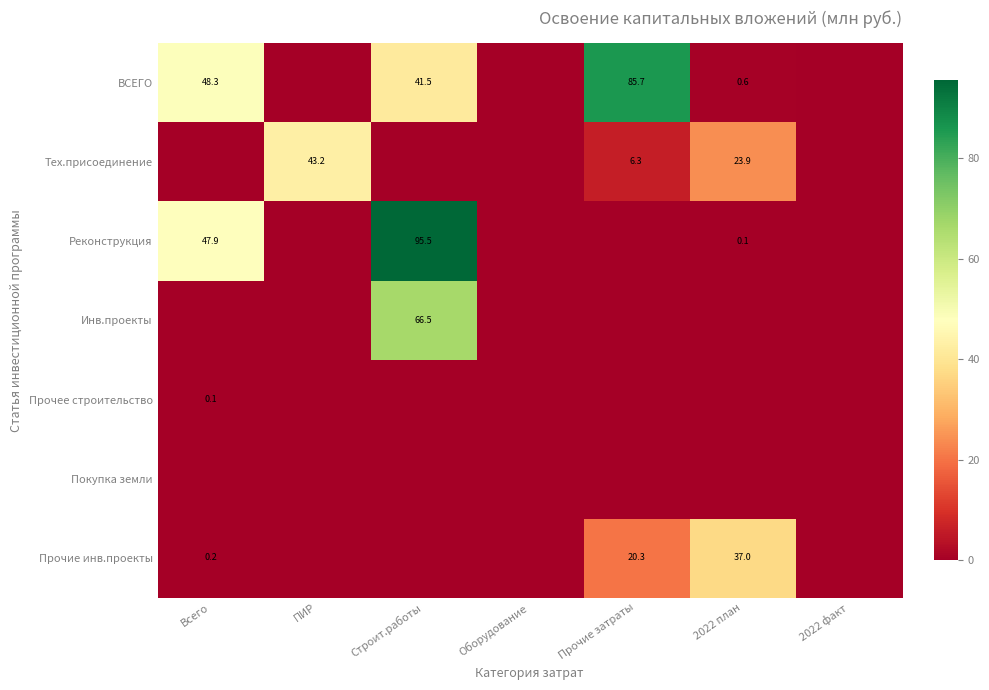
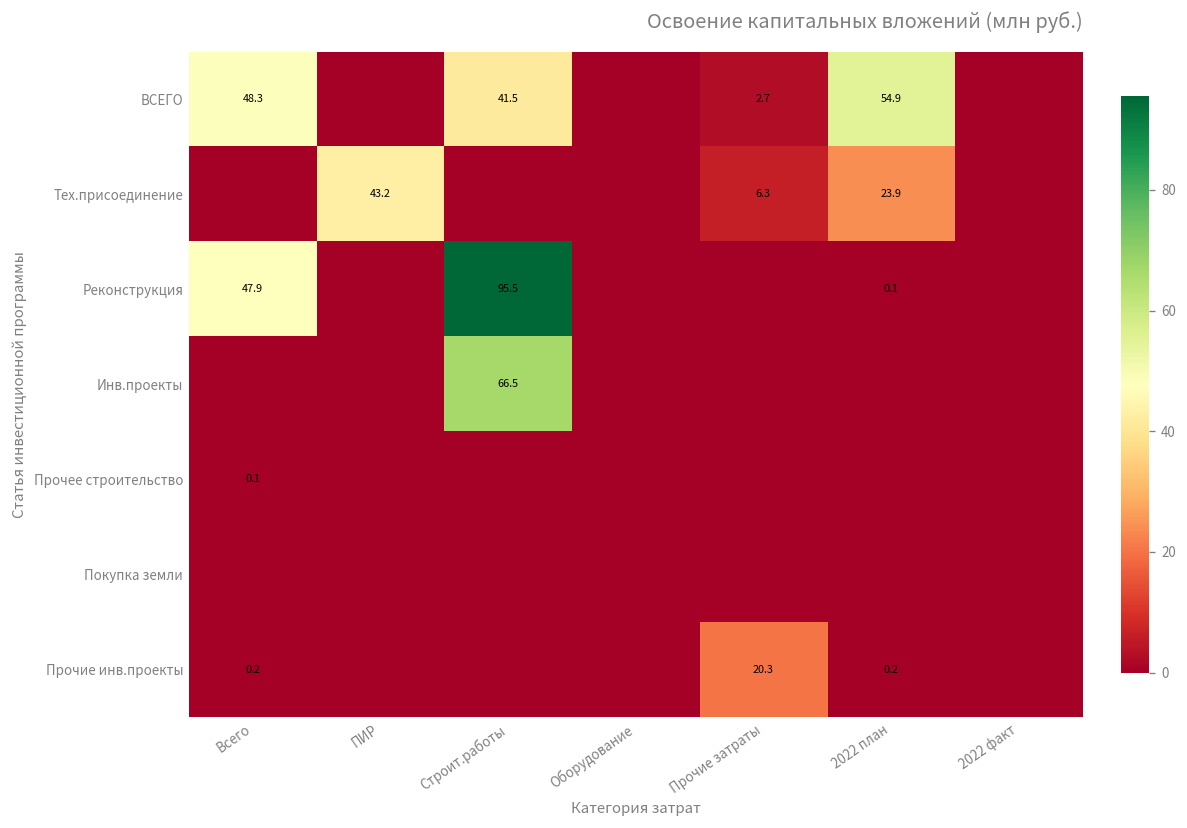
ВСЕГО, Прочие затраты: 85.7 -> 2.7
ВСЕГО, 2022 план: 0.6 -> 54.9
Прочие инв.проекты, 2022 план: 37.0 -> 0.2
